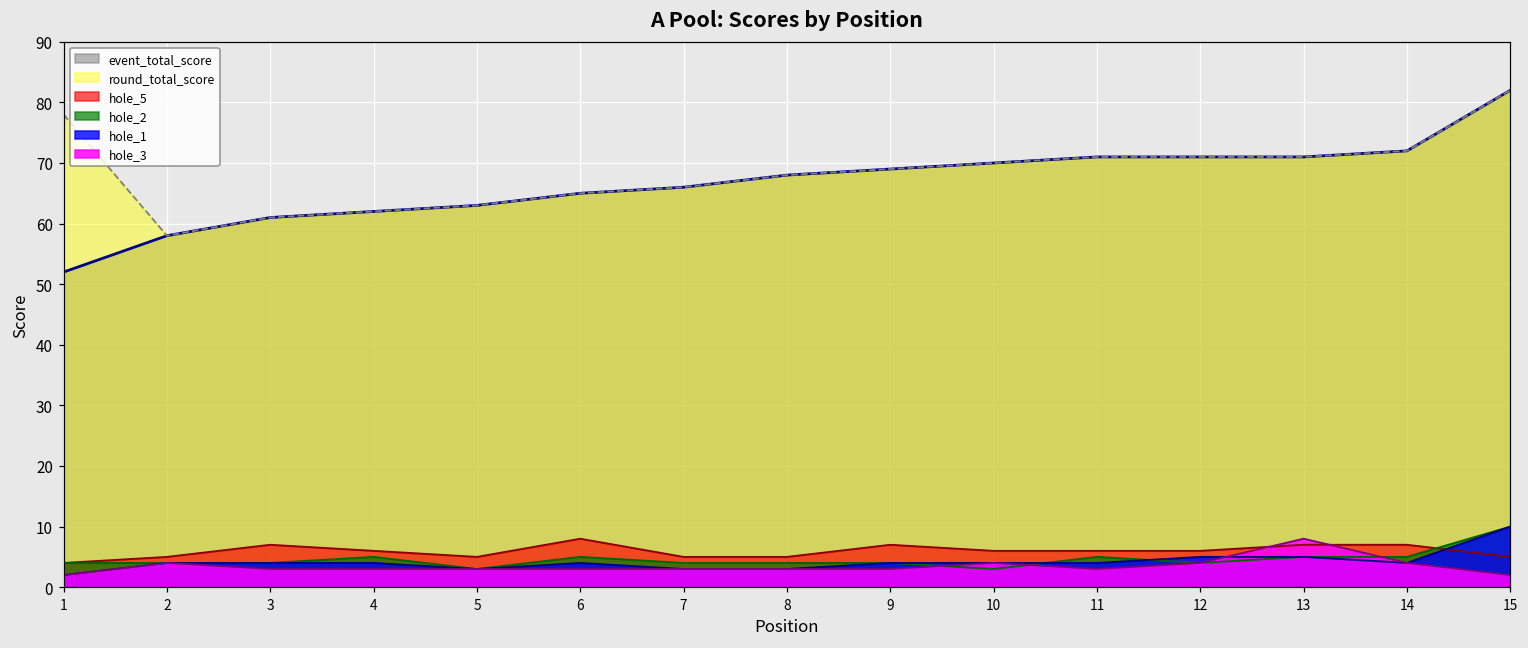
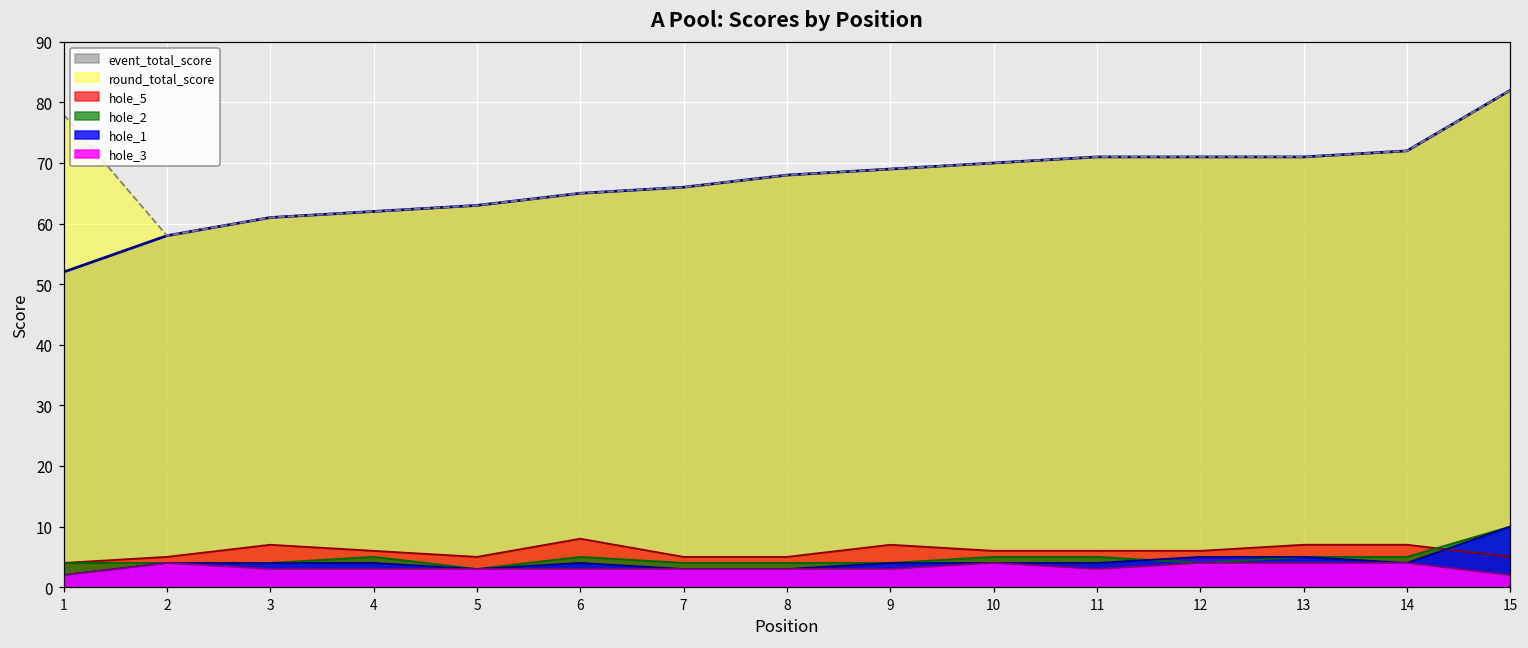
hole_2, 10: 3 -> 5
hole_3, 13: 8 -> 4
